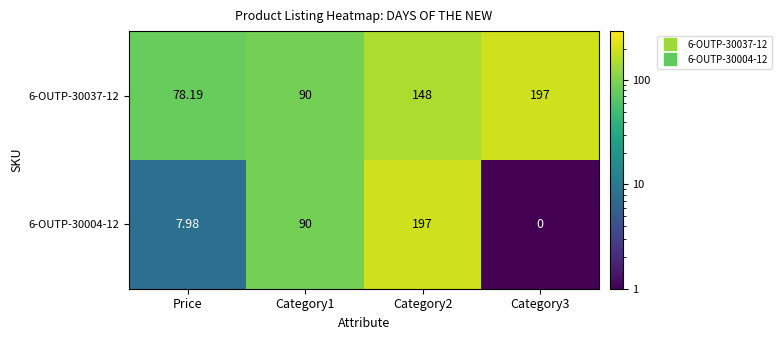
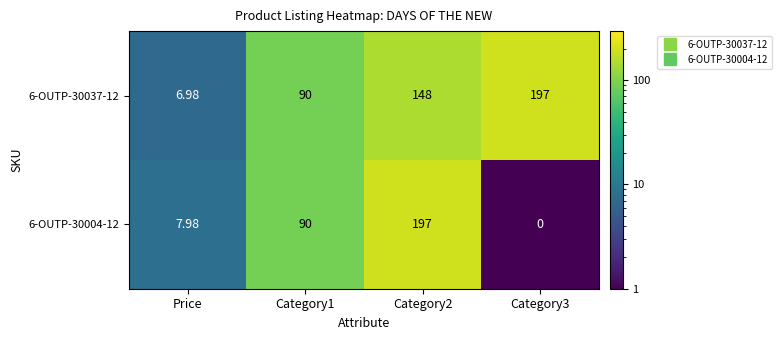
6-OUTP-30037-12, Price: 78.19 -> 6.98
